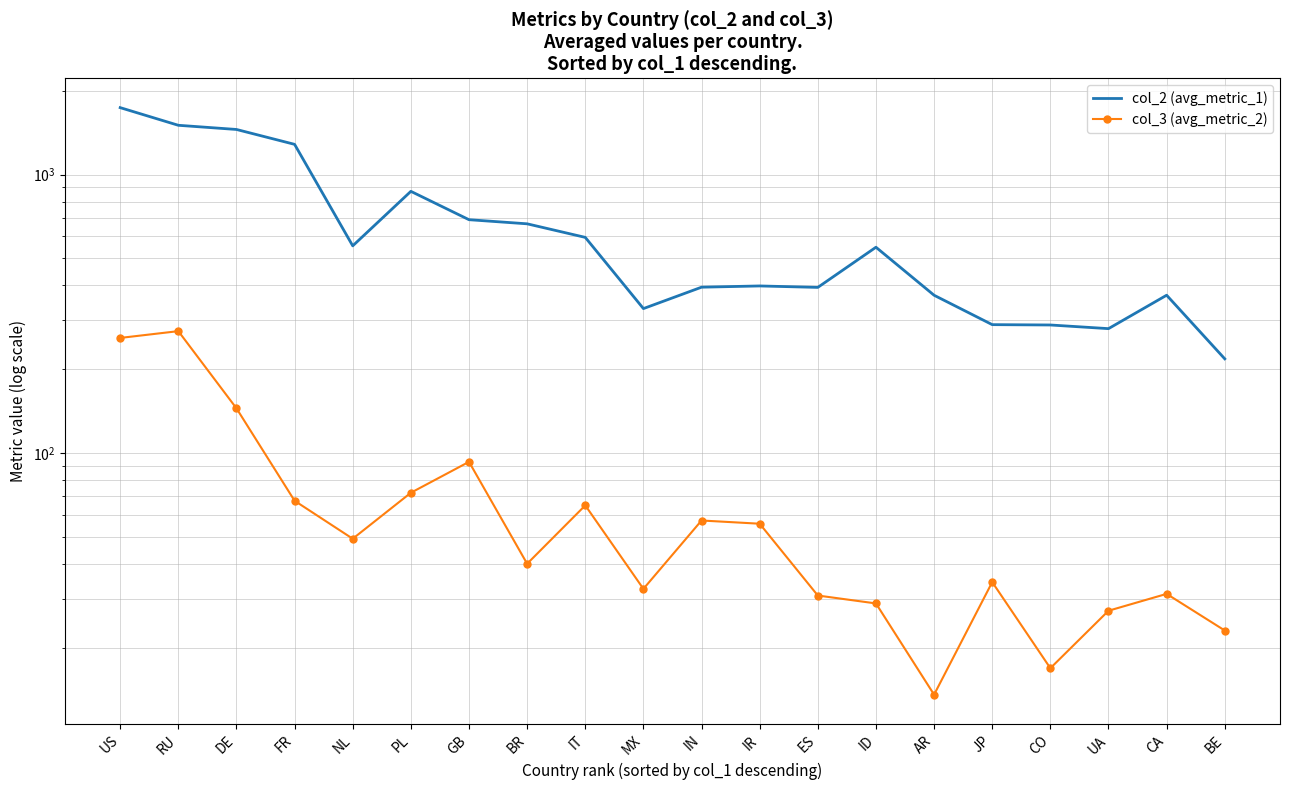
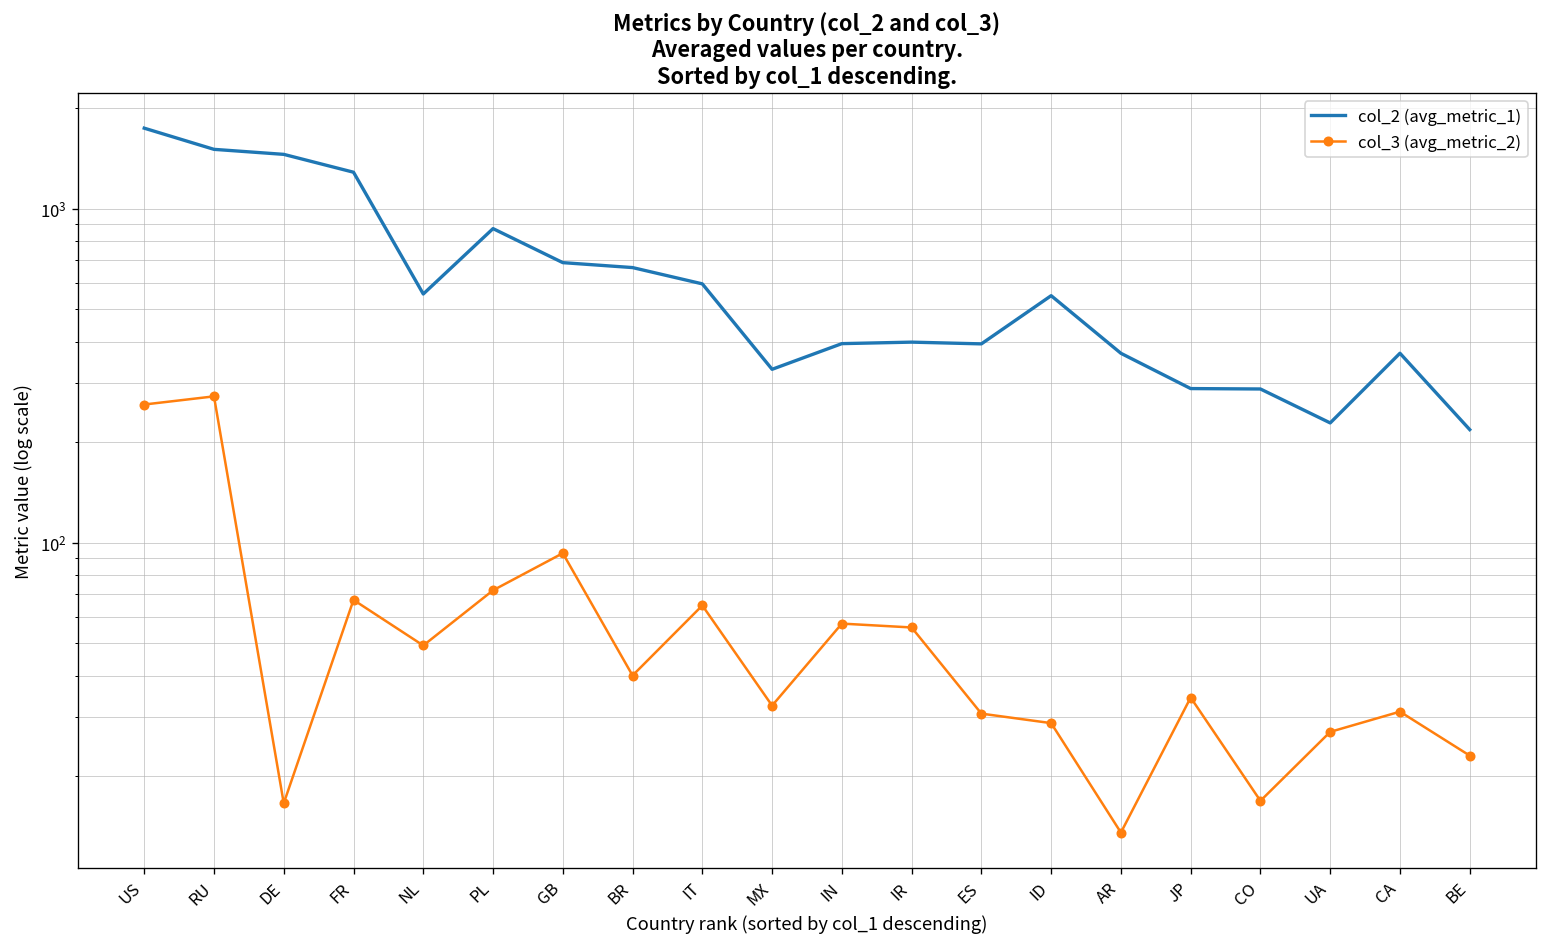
col_3 (avg_metric_2), DE: 140 -> 17
col_2 (avg_metric_1), UA: 280 -> 230
